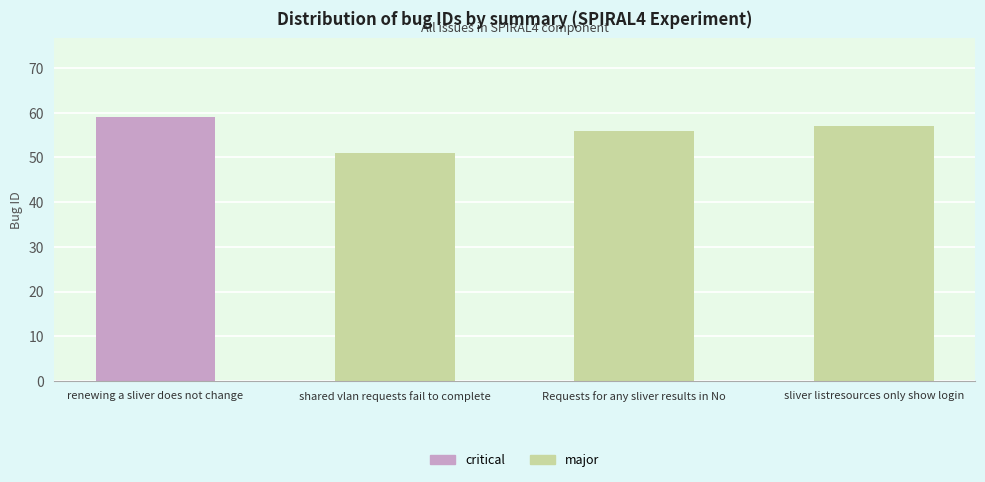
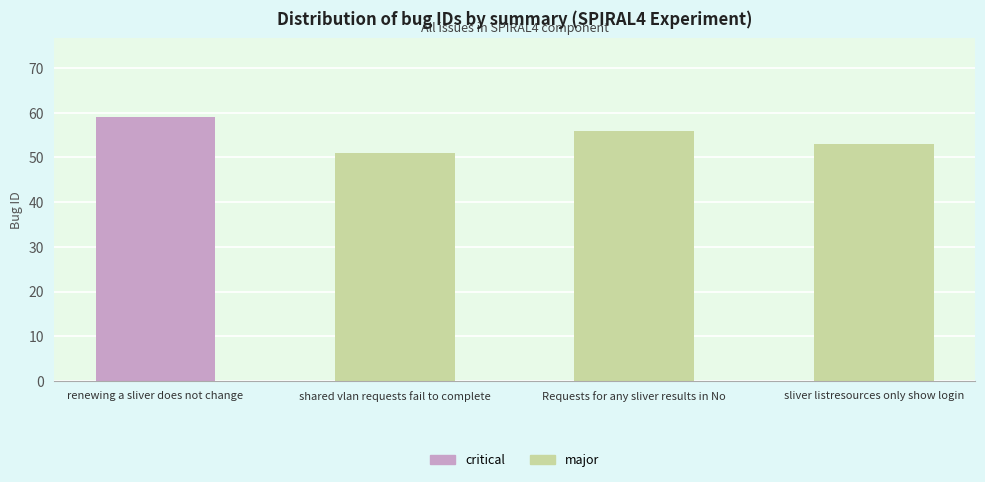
sliver listresources only show login: 57 -> 53
